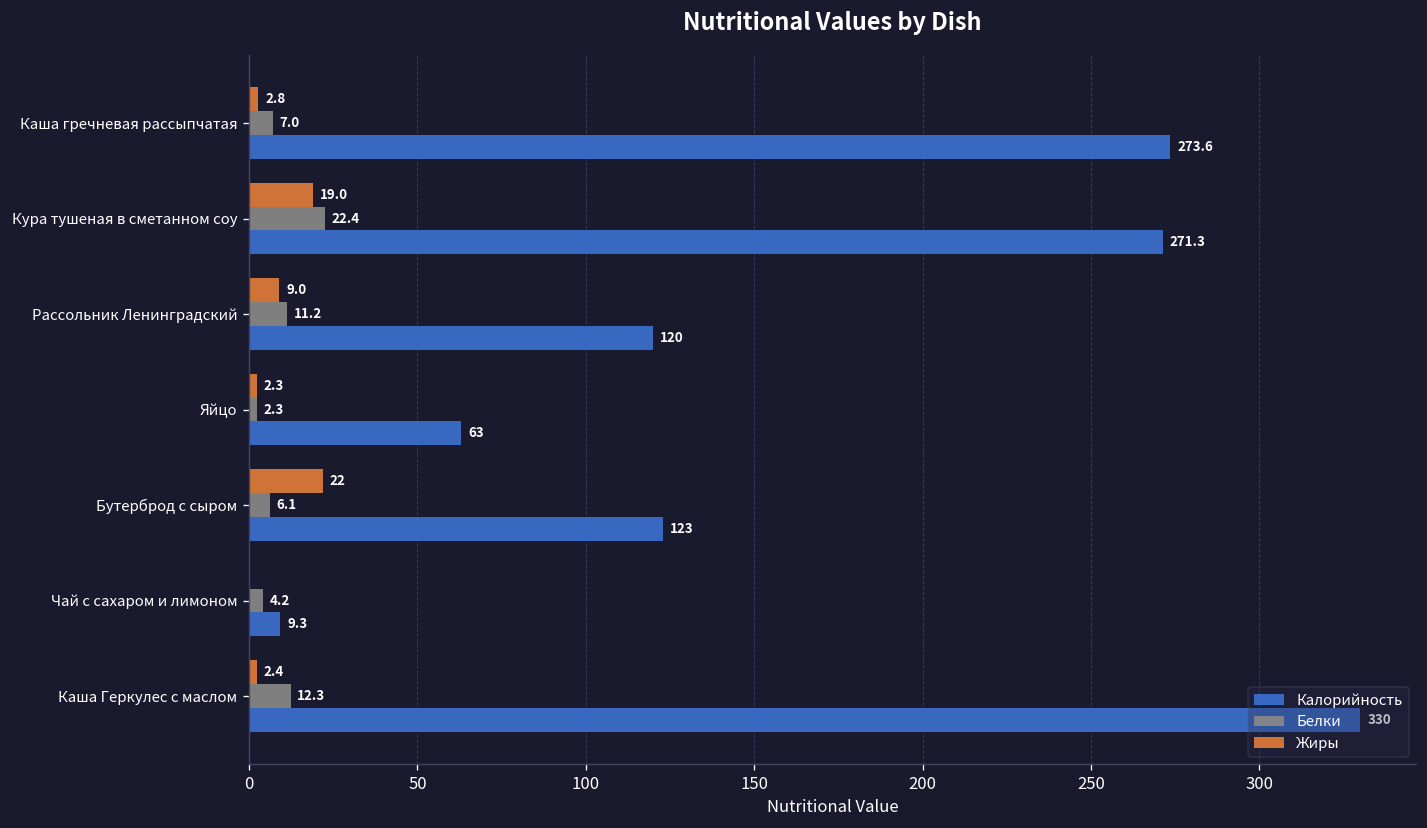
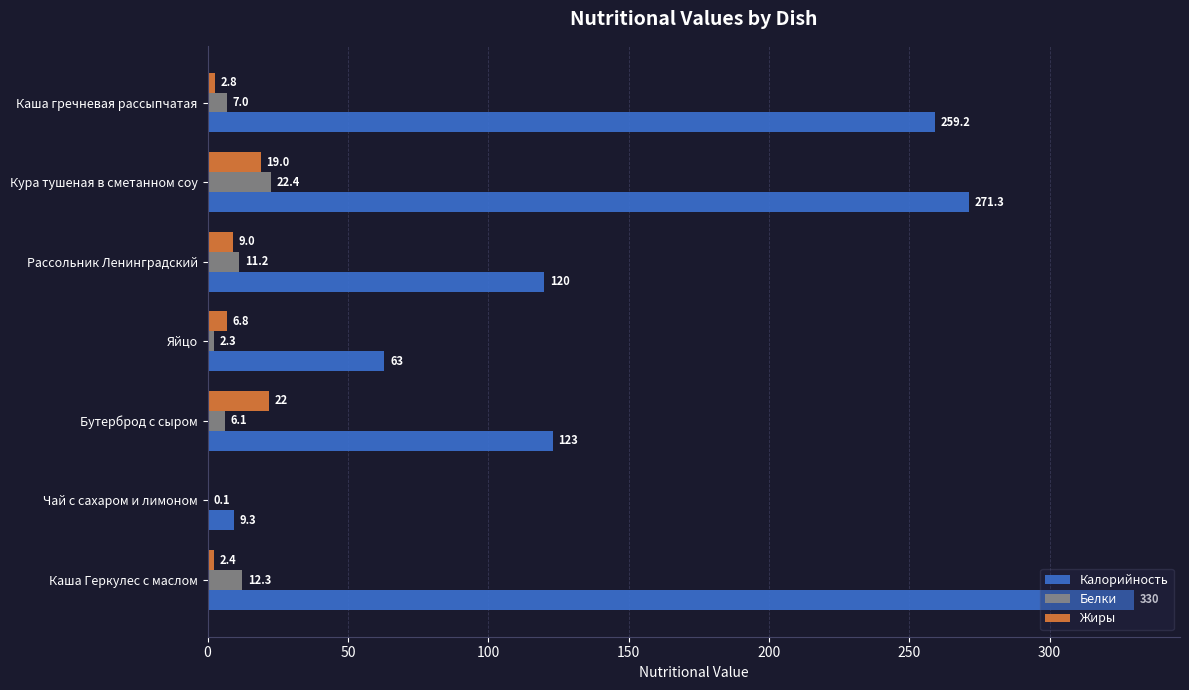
Калорийность, Каша гречневая рассыпчатая: 273.6 -> 259.2
Жиры, Яйцо: 2.3 -> 6.8
Белки, Чай с сахаром и лимоном: 4.2 -> 0.1
